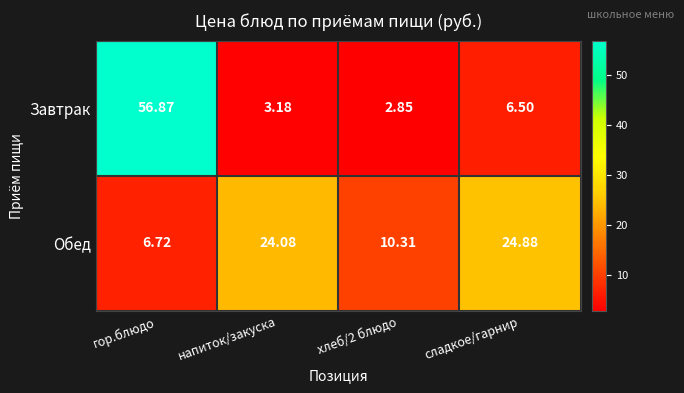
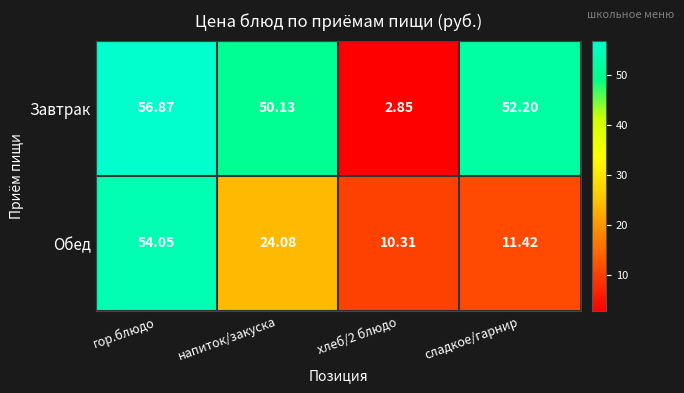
Завтрак, напиток/закуска: 3.18 -> 50.13
Завтрак, сладкое/гарнир: 6.50 -> 52.20
Обед, гор.блюдо: 6.72 -> 54.05
Обед, сладкое/гарнир: 24.88 -> 11.42
